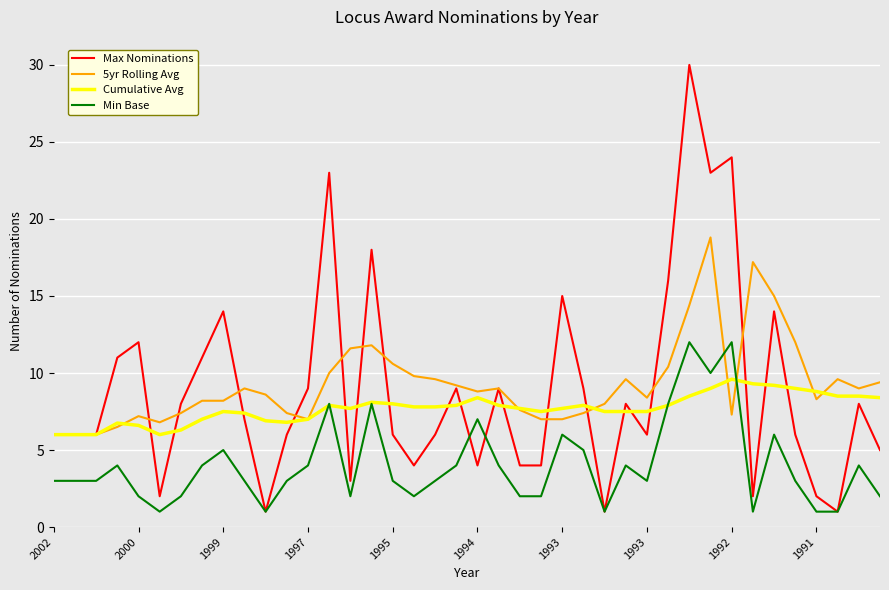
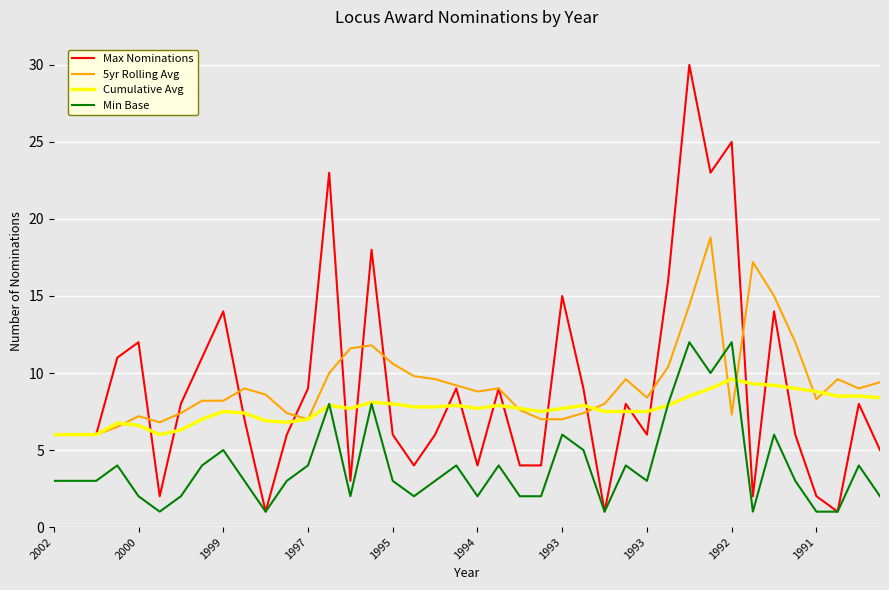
Cumulative Avg, 1994: 8.4 -> 7.7
Min Base, 1994: 7 -> 2
Max Nominations, 1992: 24 -> 25
